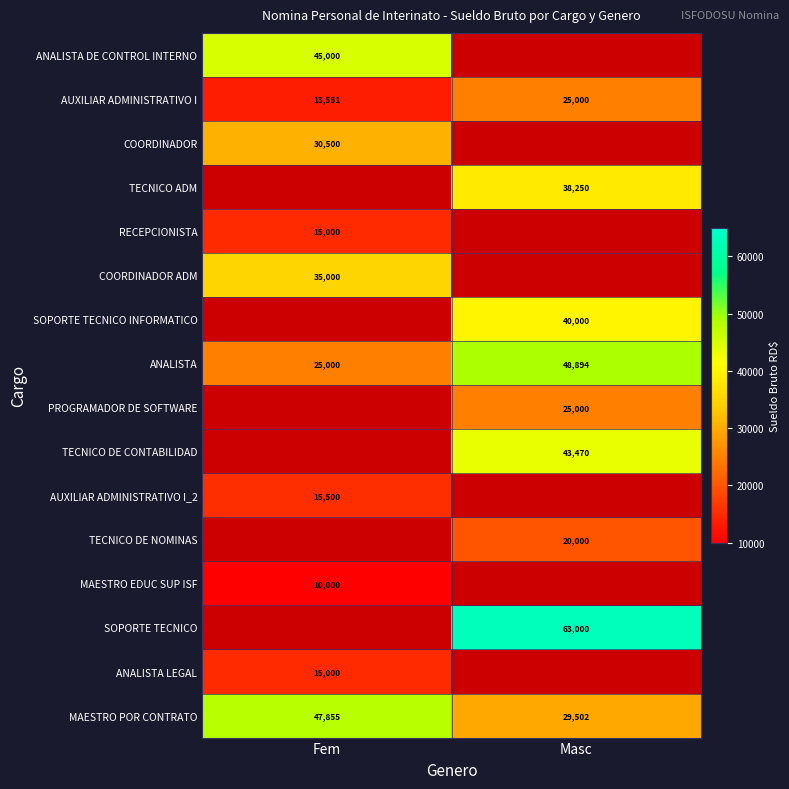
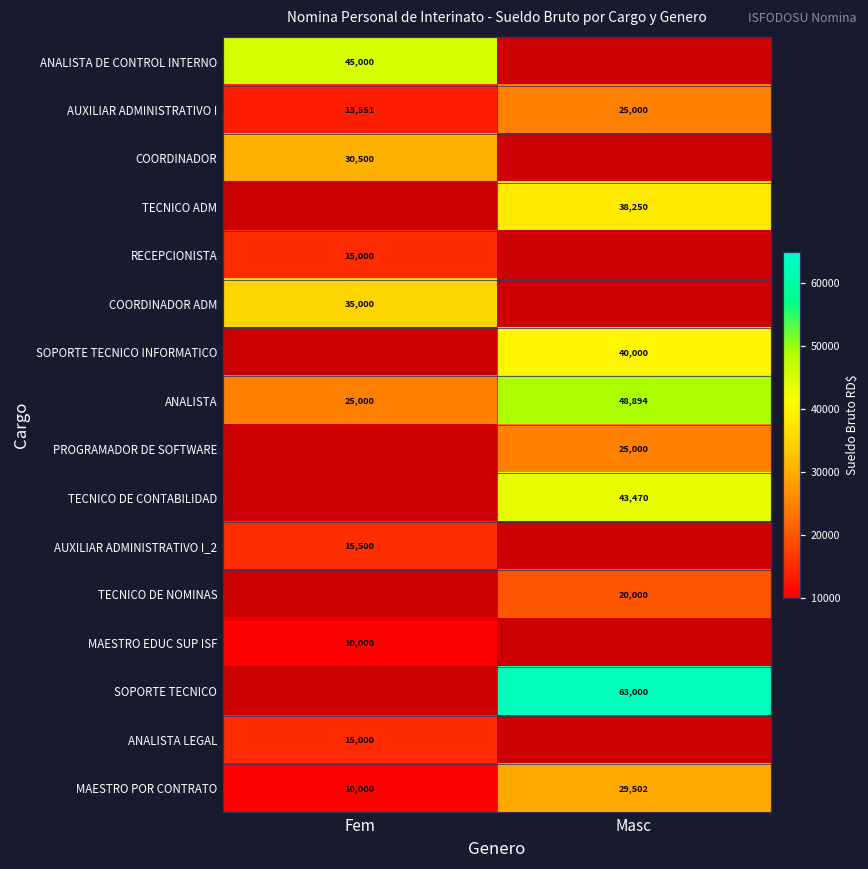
MAESTRO POR CONTRATO, Fem: 47,855 -> 10,000
